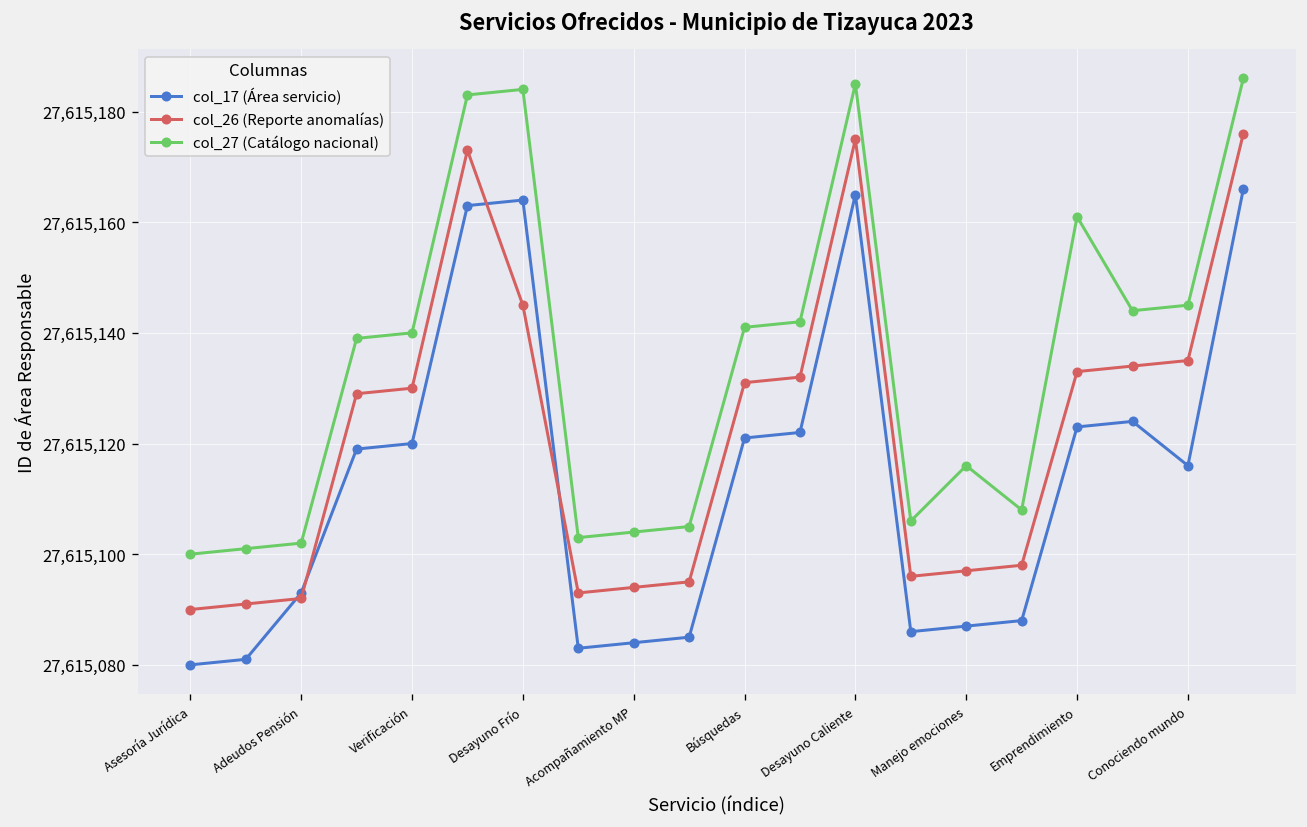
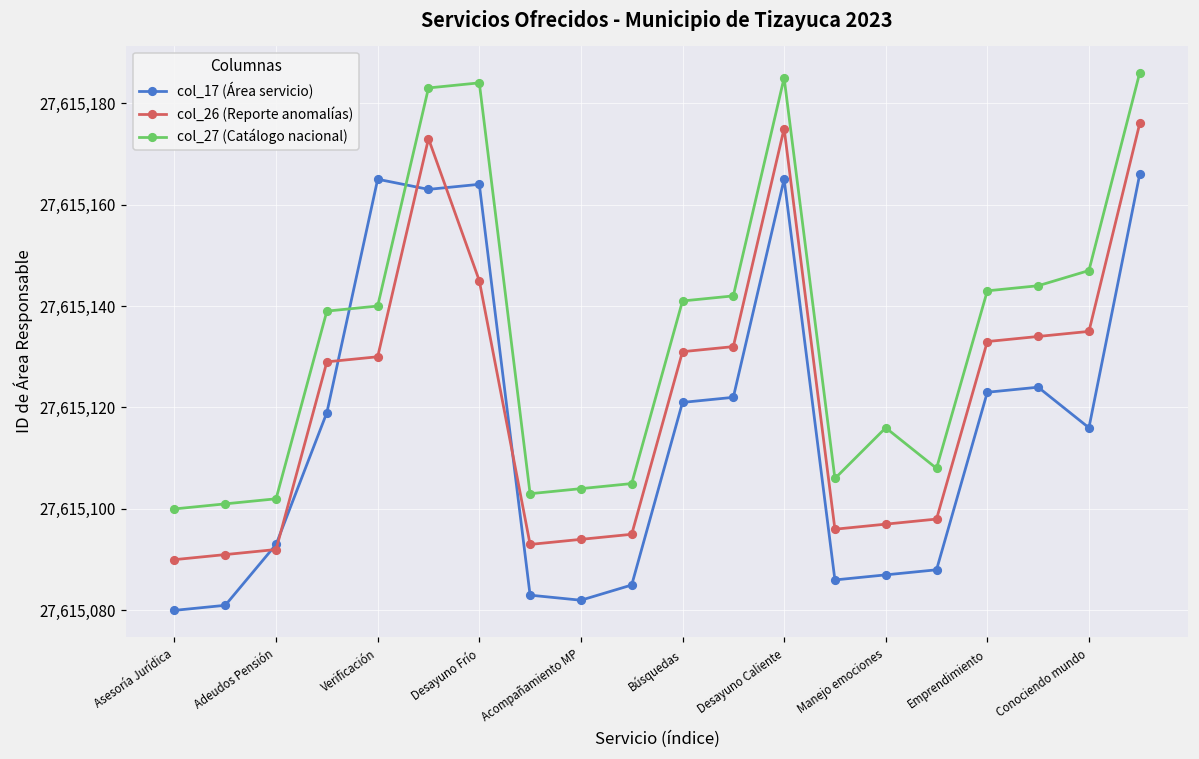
col_17 (Área servicio), Verificación: 27,615,120 -> 27,615,165
col_17 (Área servicio), Acompañamiento MP: 27,615,084 -> 27,615,082
col_27 (Catálogo nacional), Emprendimiento: 27,615,161 -> 27,615,143
col_27 (Catálogo nacional), Conociendo mundo: 27,615,145 -> 27,615,147
